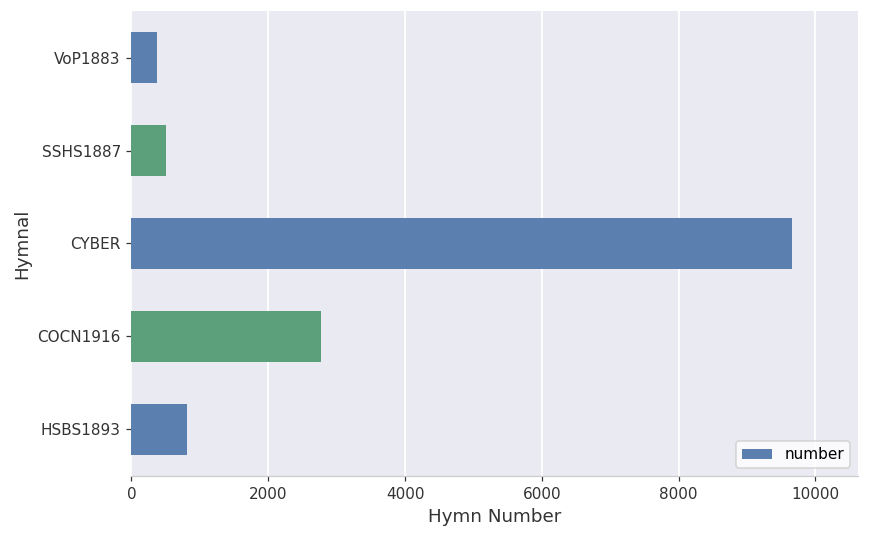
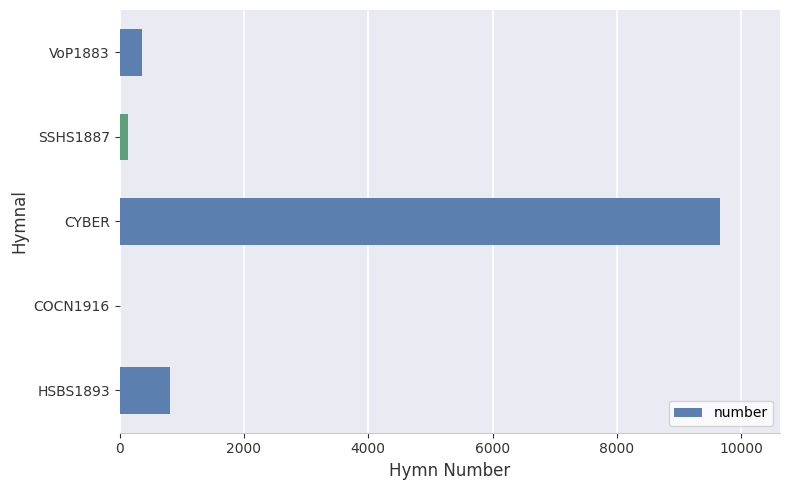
SSHS1887: 500 -> 100
COCN1916: 2800 -> 0
